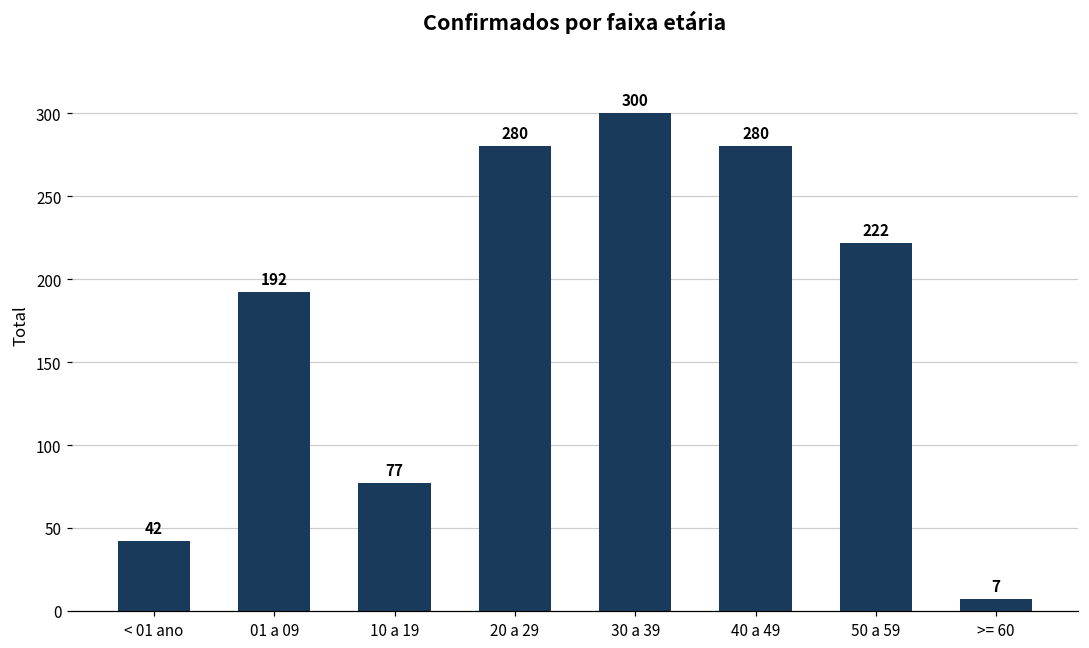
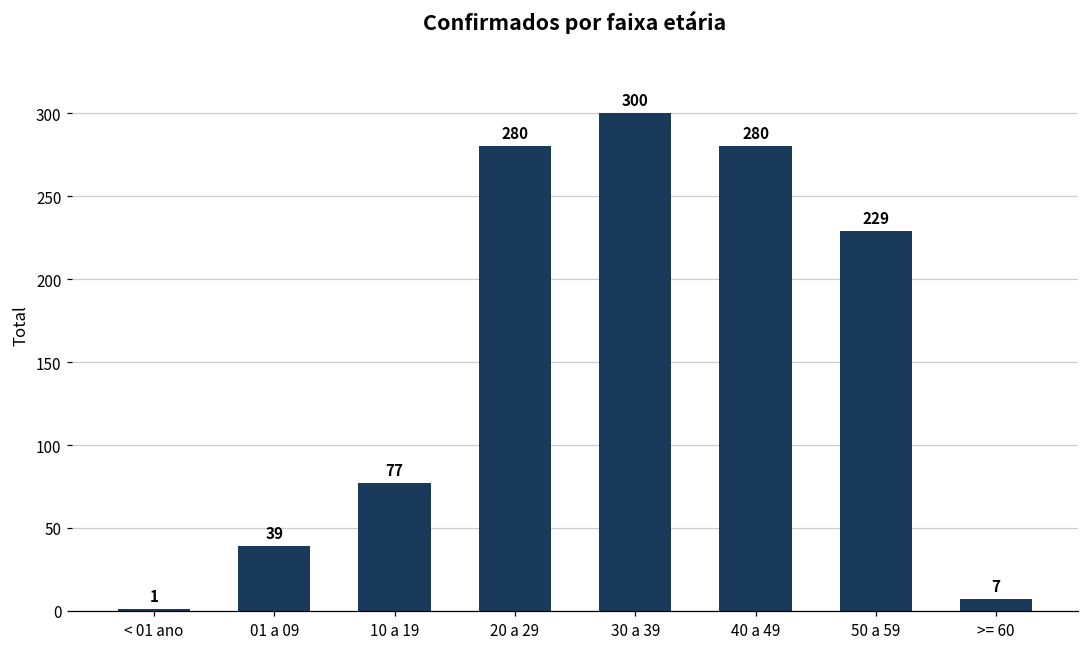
< 01 ano: 42 -> 1
01 a 09: 192 -> 39
50 a 59: 222 -> 229
